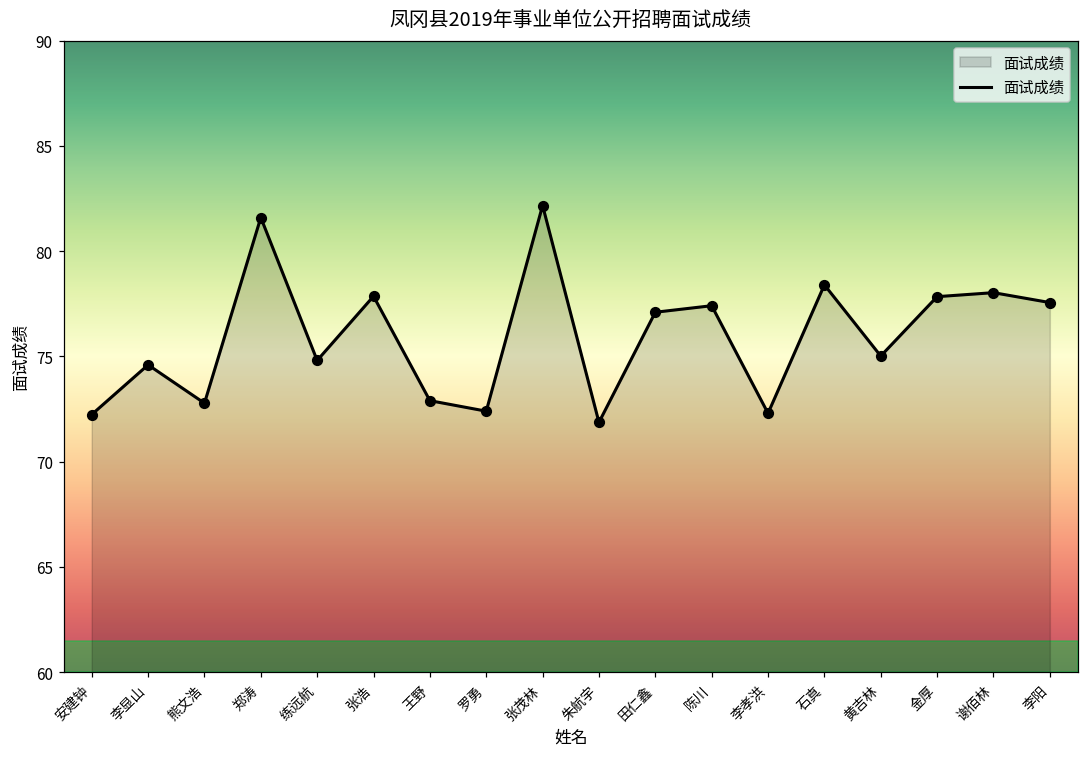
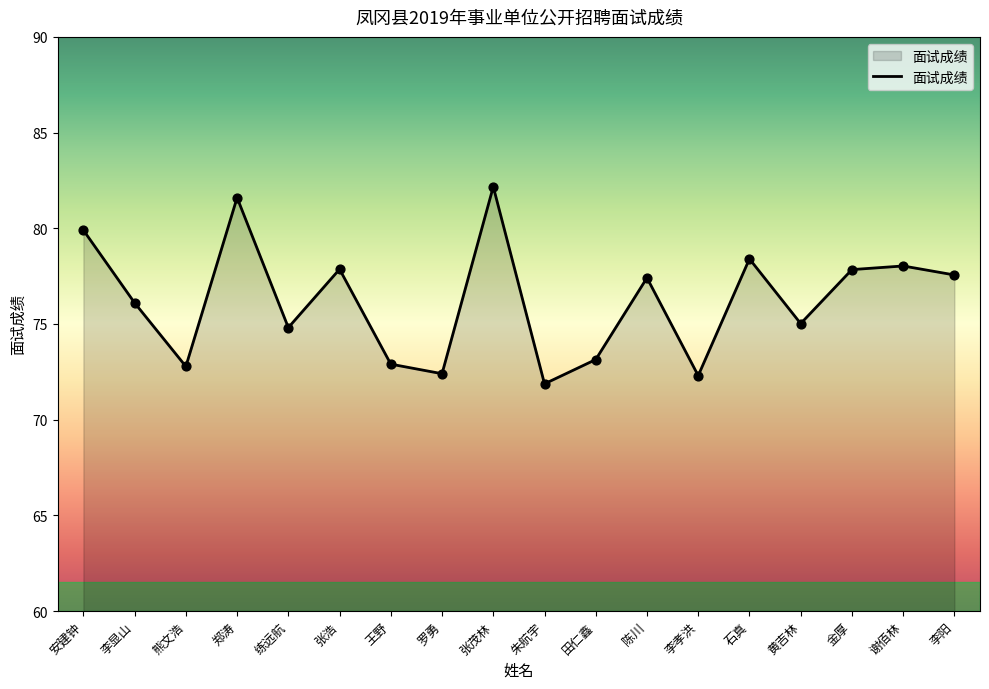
安建钟: 72.2 -> 79.9
李显山: 74.6 -> 76.1
田仁鑫: 77.1 -> 73.1
